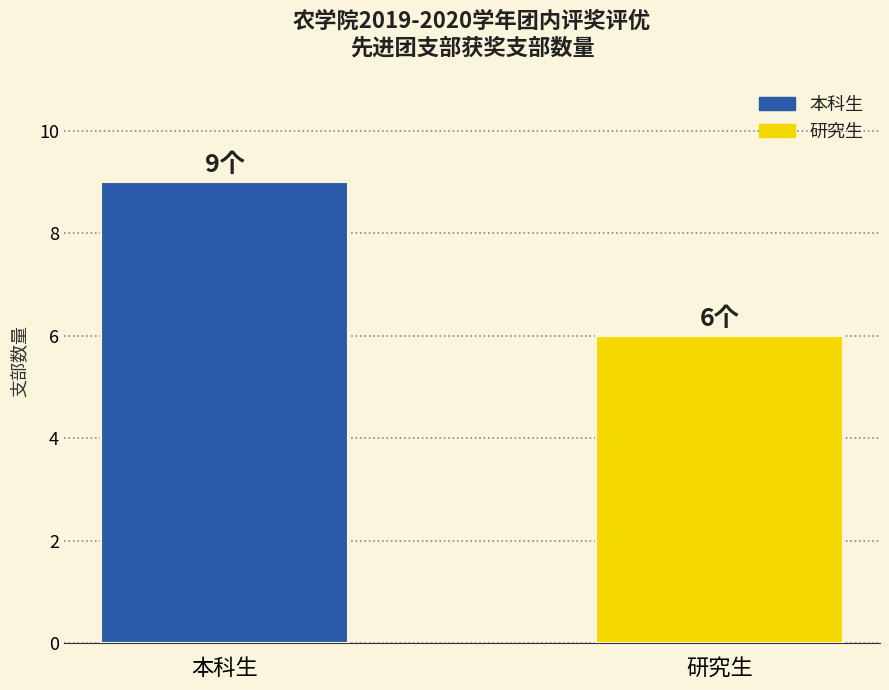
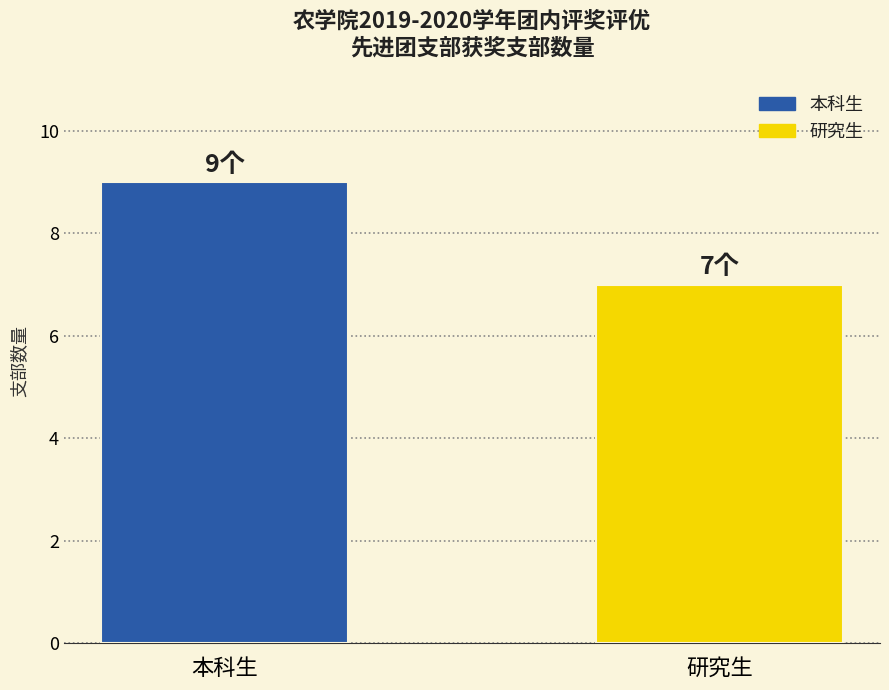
研究生: 6个 -> 7个
